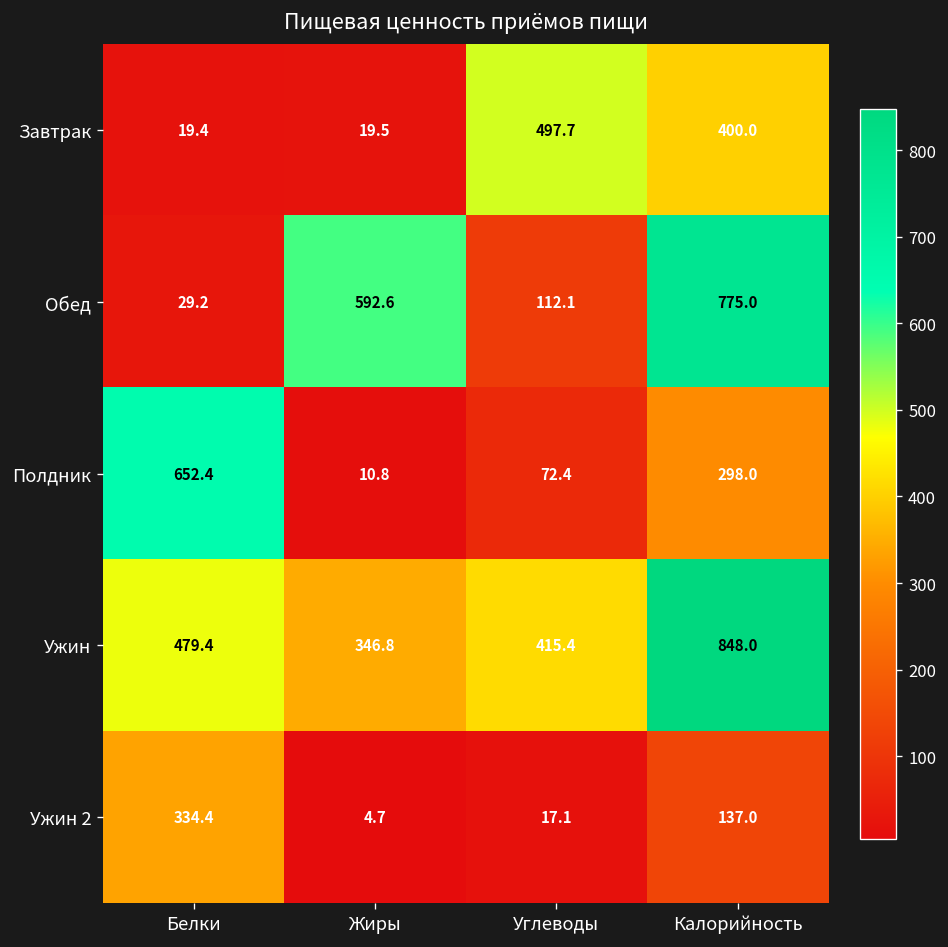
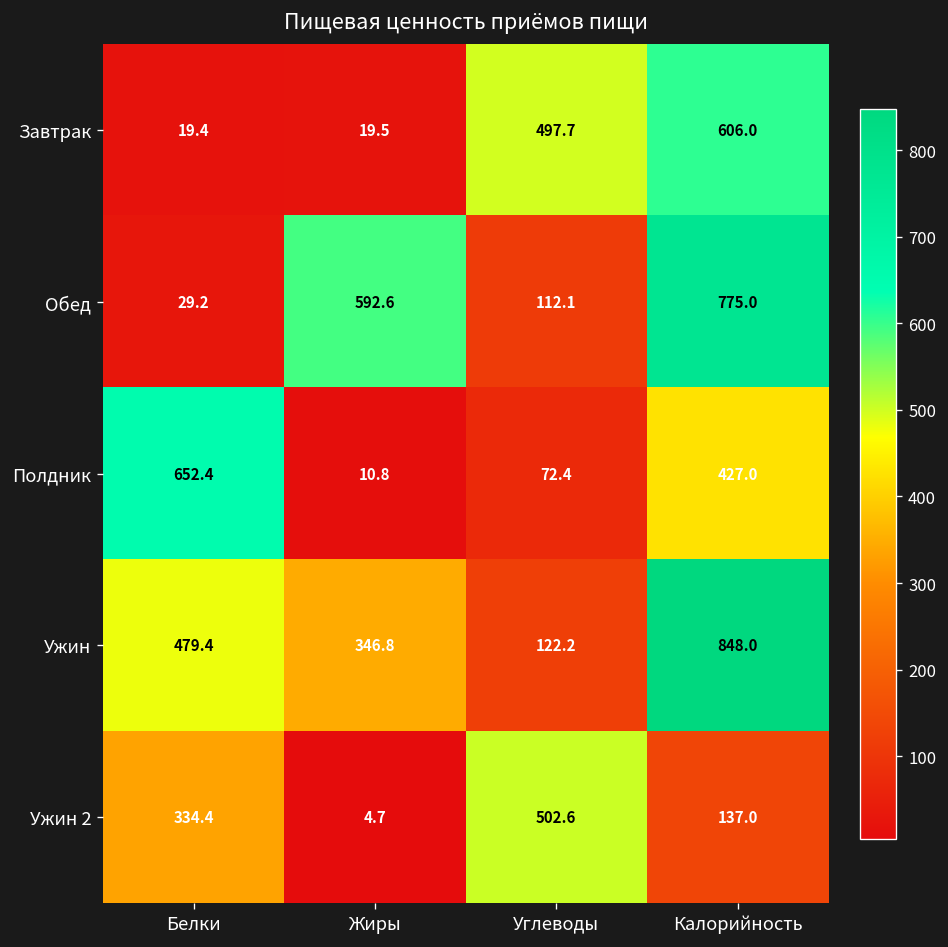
Завтрак, Калорийность: 400.0 -> 606.0
Полдник, Калорийность: 298.0 -> 427.0
Ужин, Углеводы: 415.4 -> 122.2
Ужин 2, Углеводы: 17.1 -> 502.6
